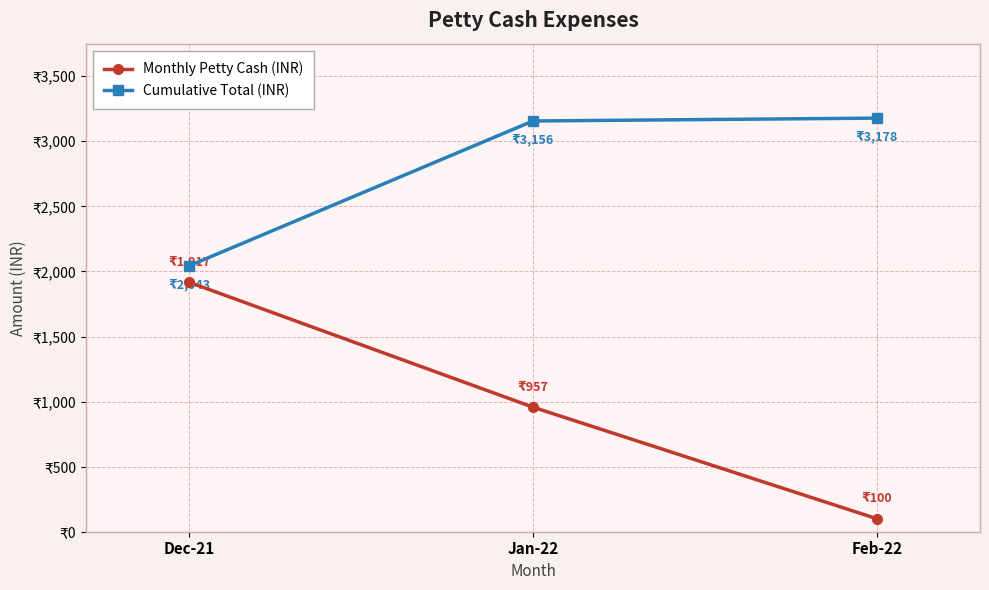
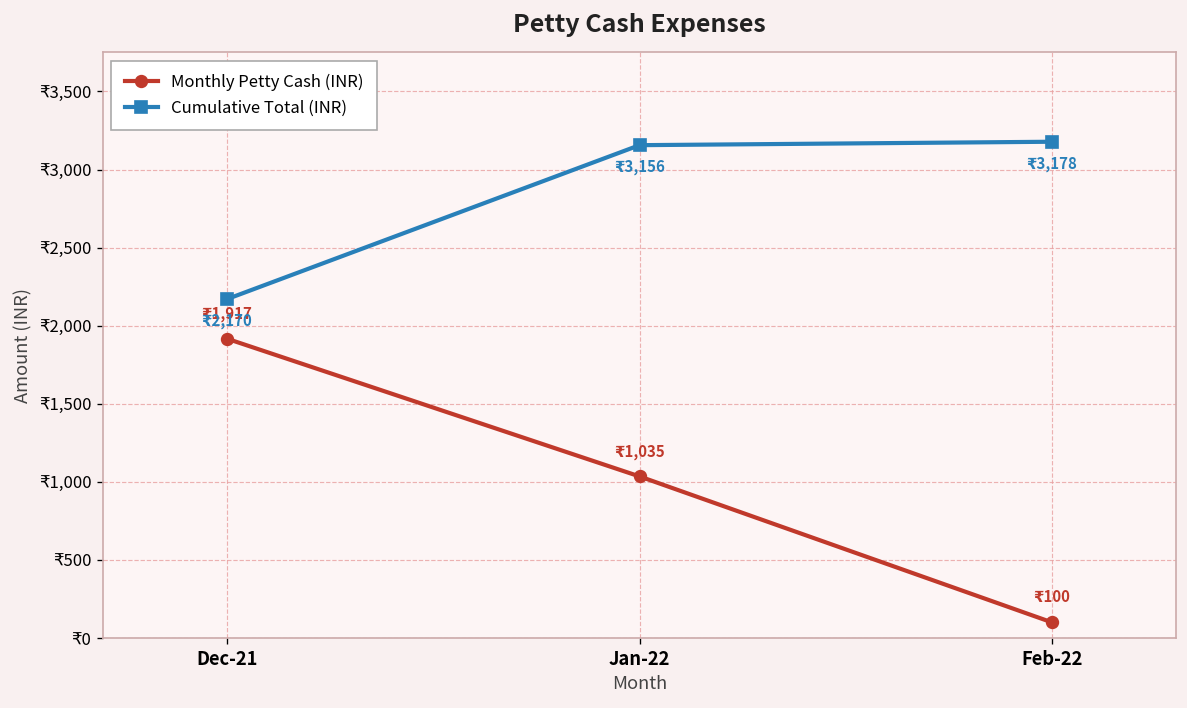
Cumulative Total (INR), Dec-21: 2,043 -> 2,170
Monthly Petty Cash (INR), Jan-22: 957 -> 1,035
